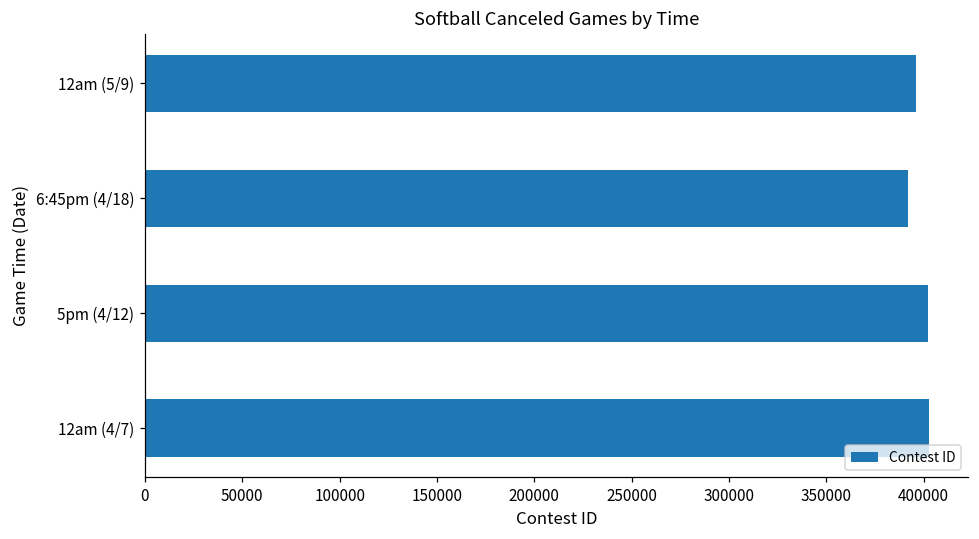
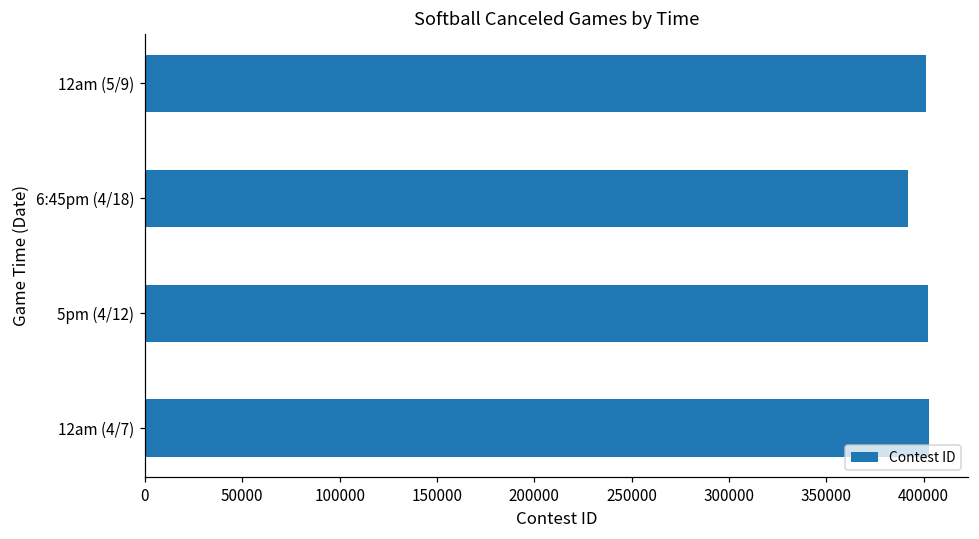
12am (5/9): 396000 -> 401000
